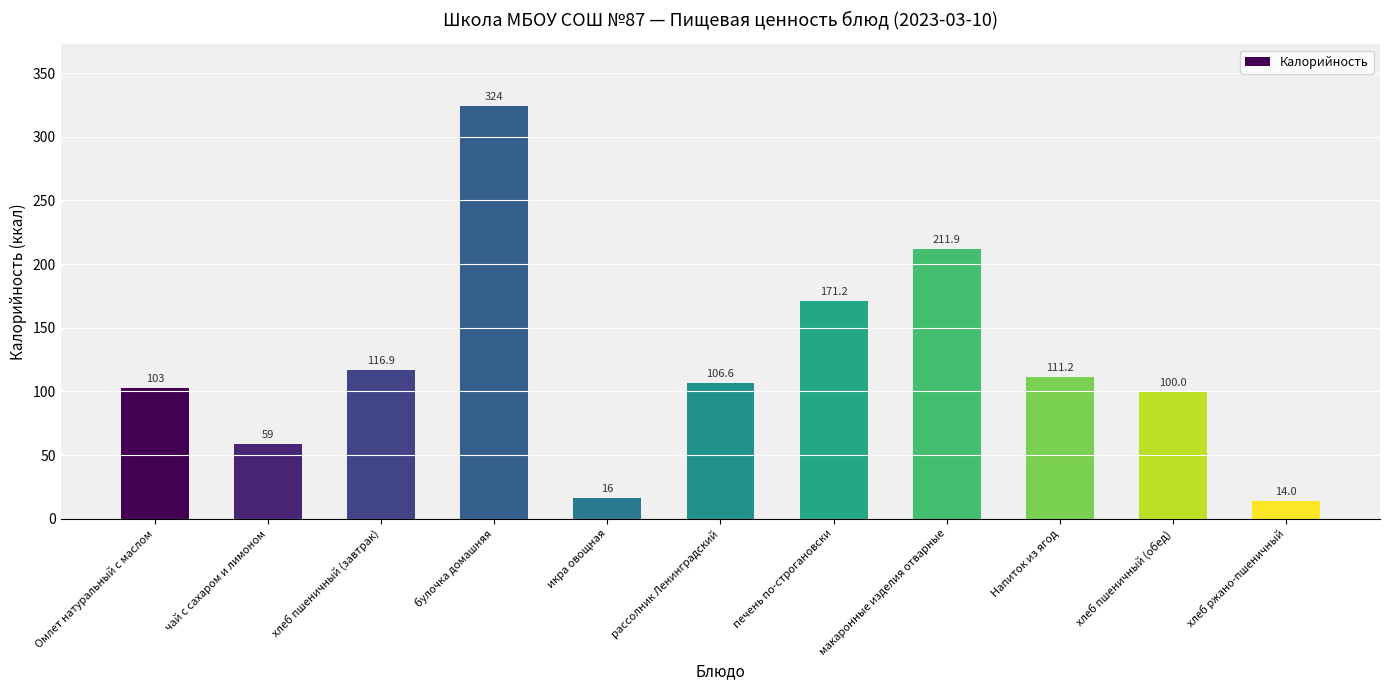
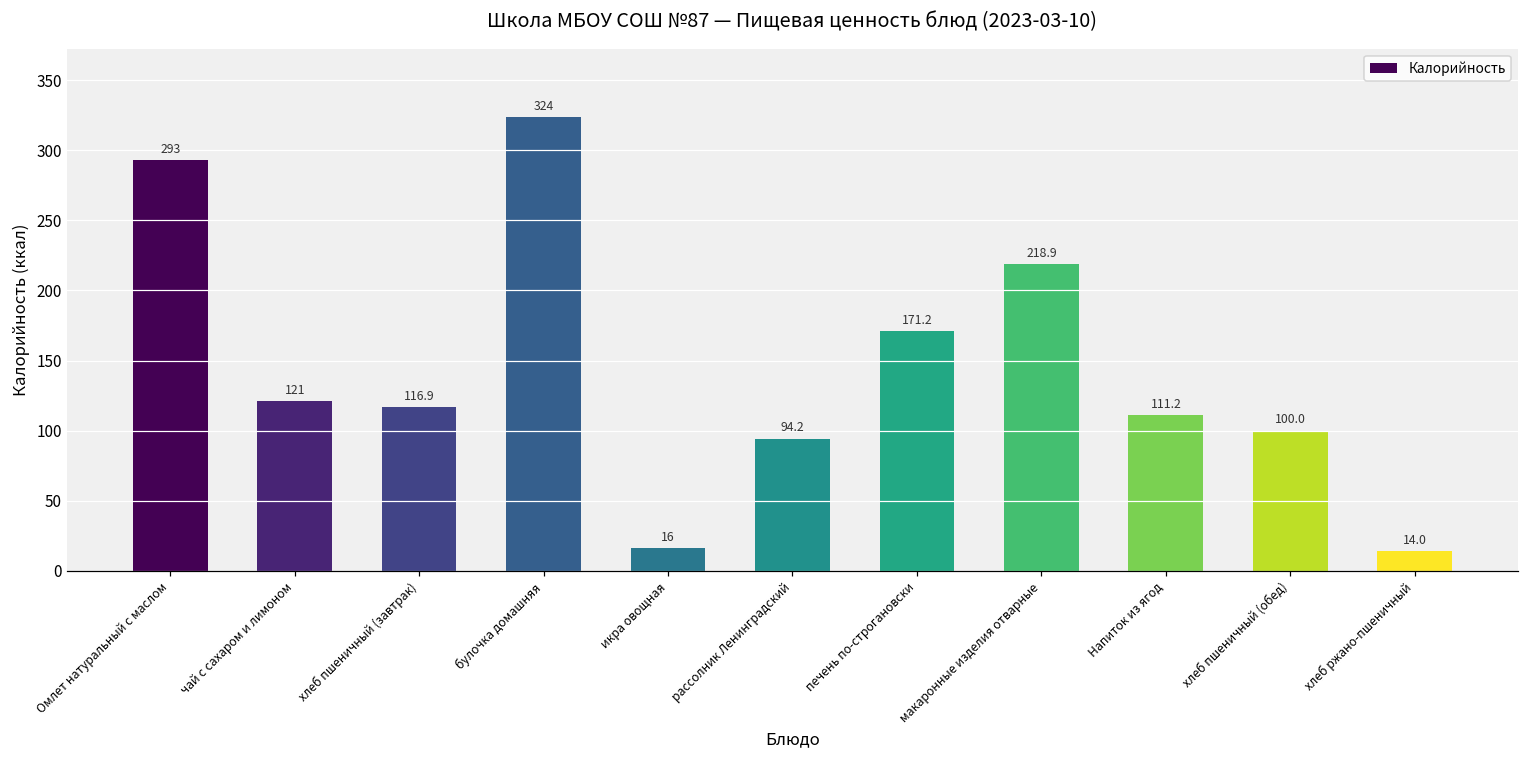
Омлет натуральный с маслом: 103 -> 293
чай с сахаром и лимоном: 59 -> 121
рассолник Ленинградский: 106.6 -> 94.2
макаронные изделия отварные: 211.9 -> 218.9
